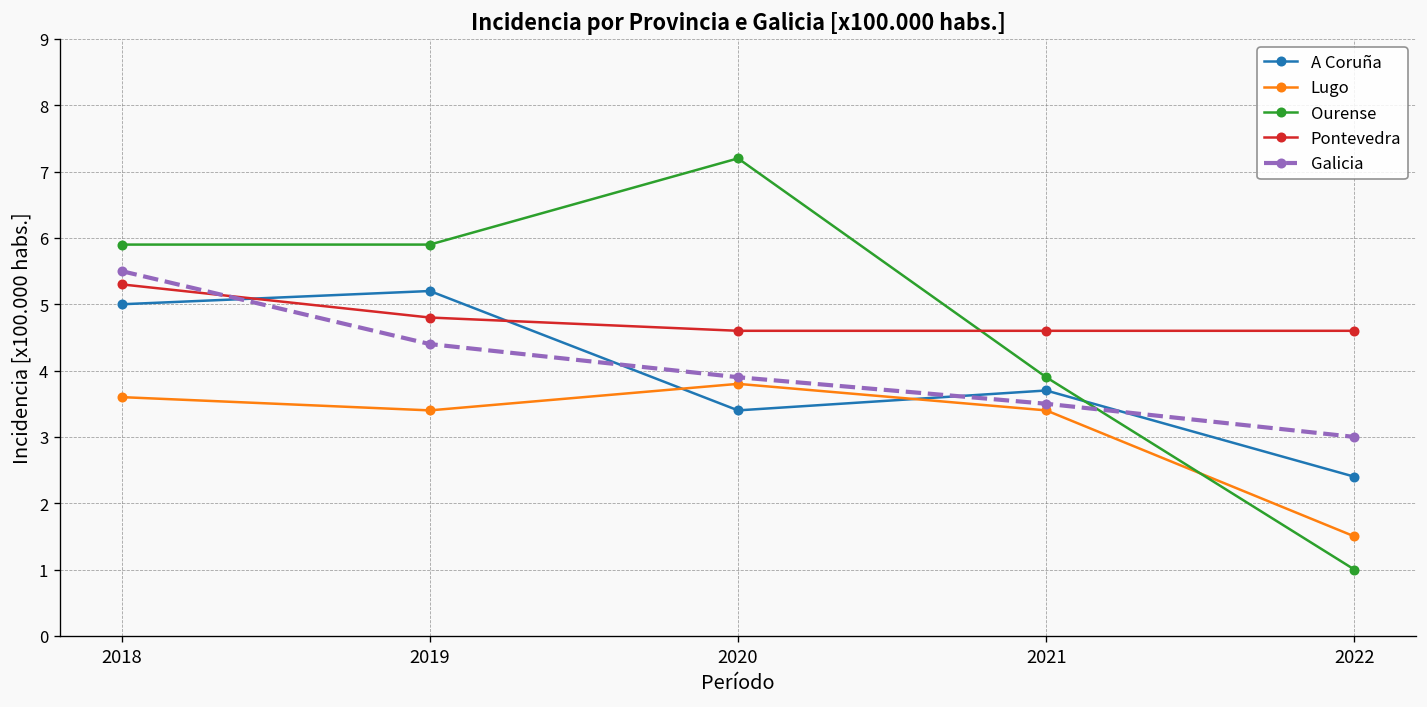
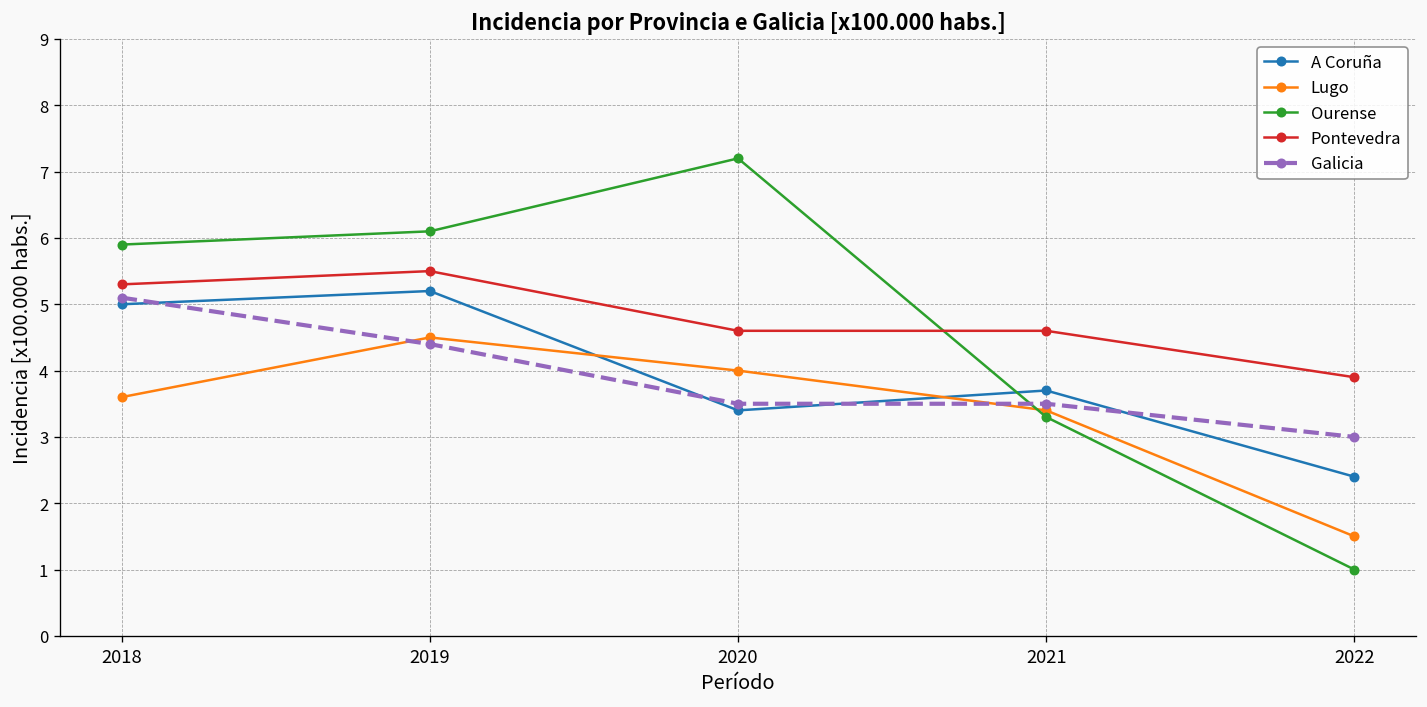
Galicia, 2018: 5.5 -> 5.1
Lugo, 2019: 3.4 -> 4.5
Ourense, 2019: 5.9 -> 6.1
Pontevedra, 2019: 4.8 -> 5.5
Lugo, 2020: 3.8 -> 4.0
Galicia, 2020: 3.9 -> 3.5
Ourense, 2021: 3.9 -> 3.3
Pontevedra, 2022: 4.6 -> 3.9
